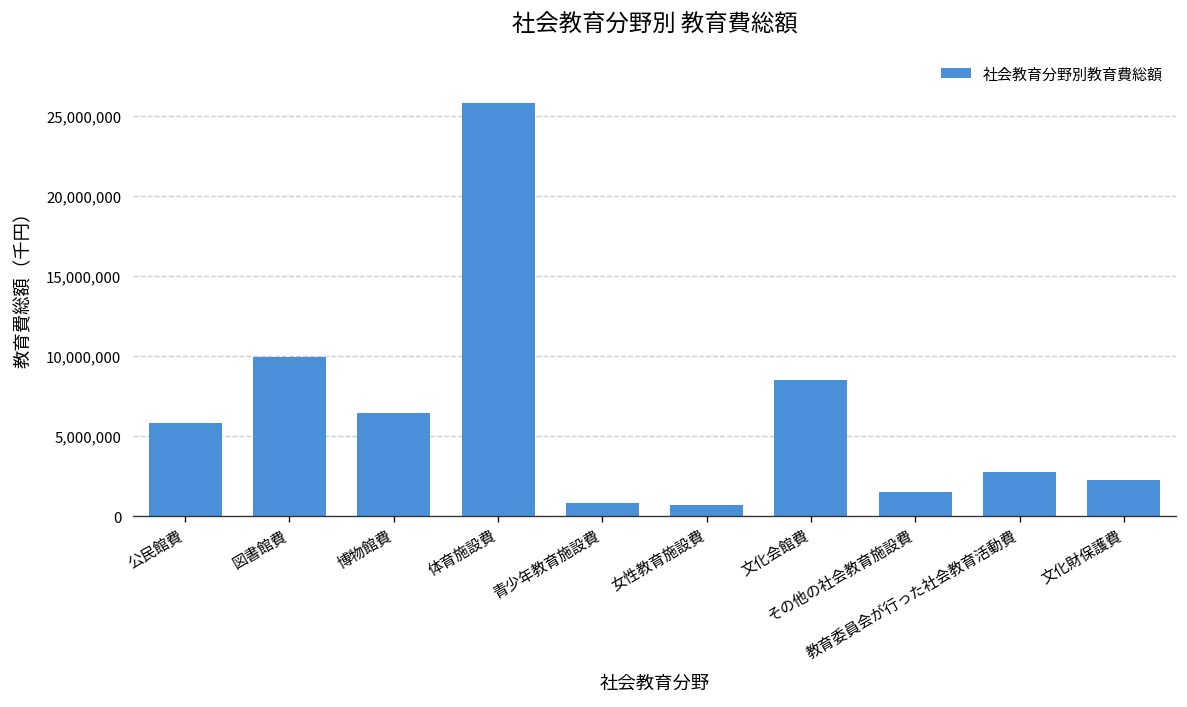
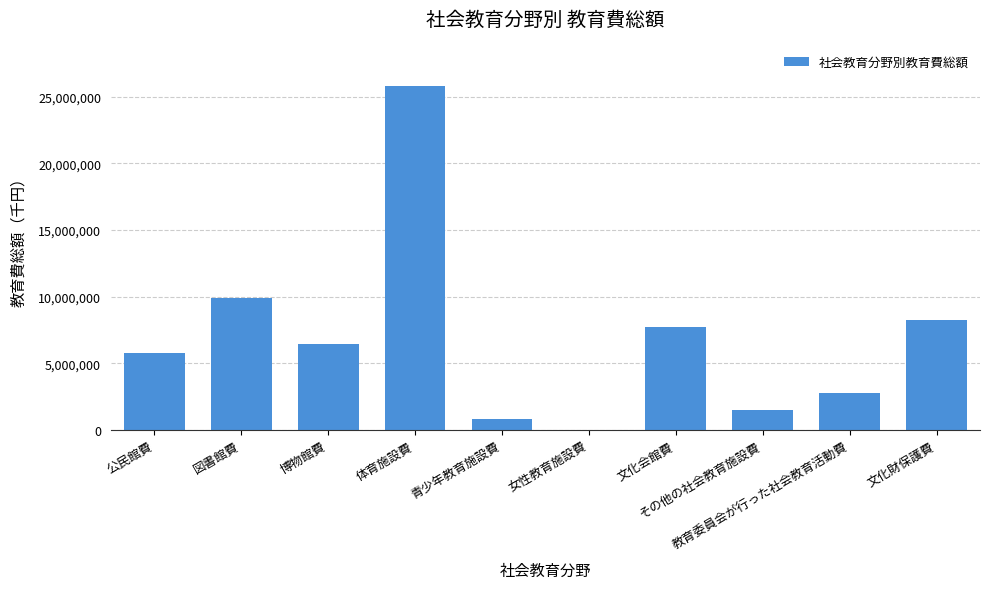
女性教育施設費: 700,000 -> 0
文化会館費: 8,500,000 -> 7,700,000
文化財保護費: 2,300,000 -> 8,200,000
